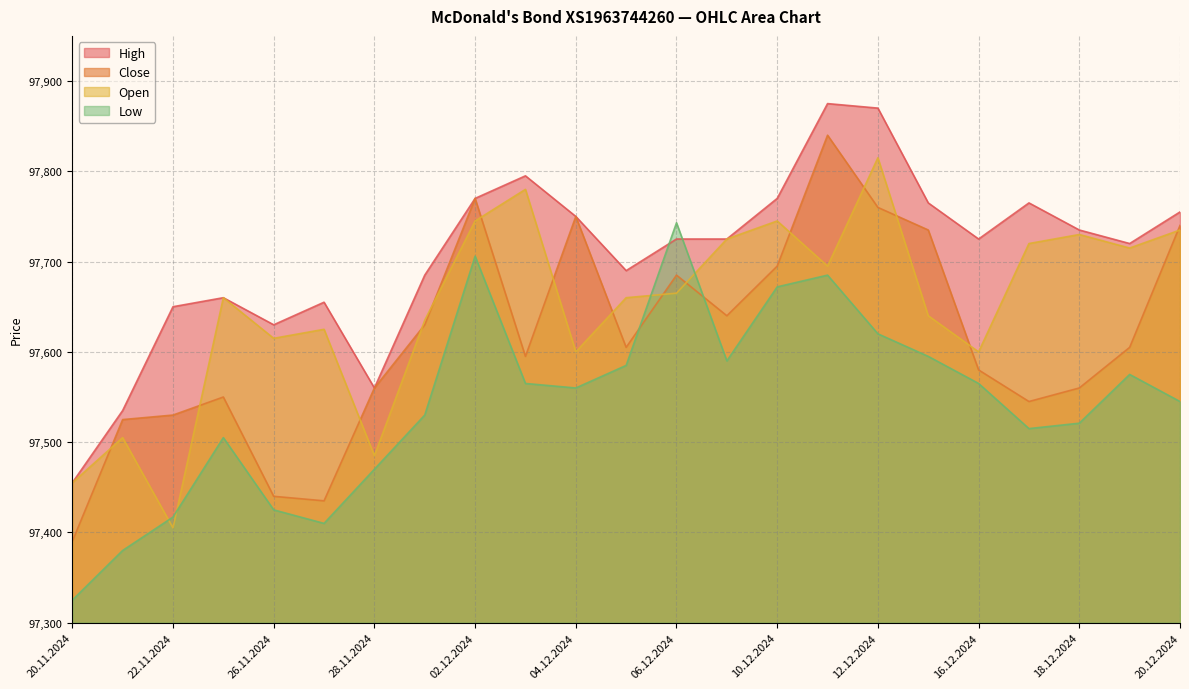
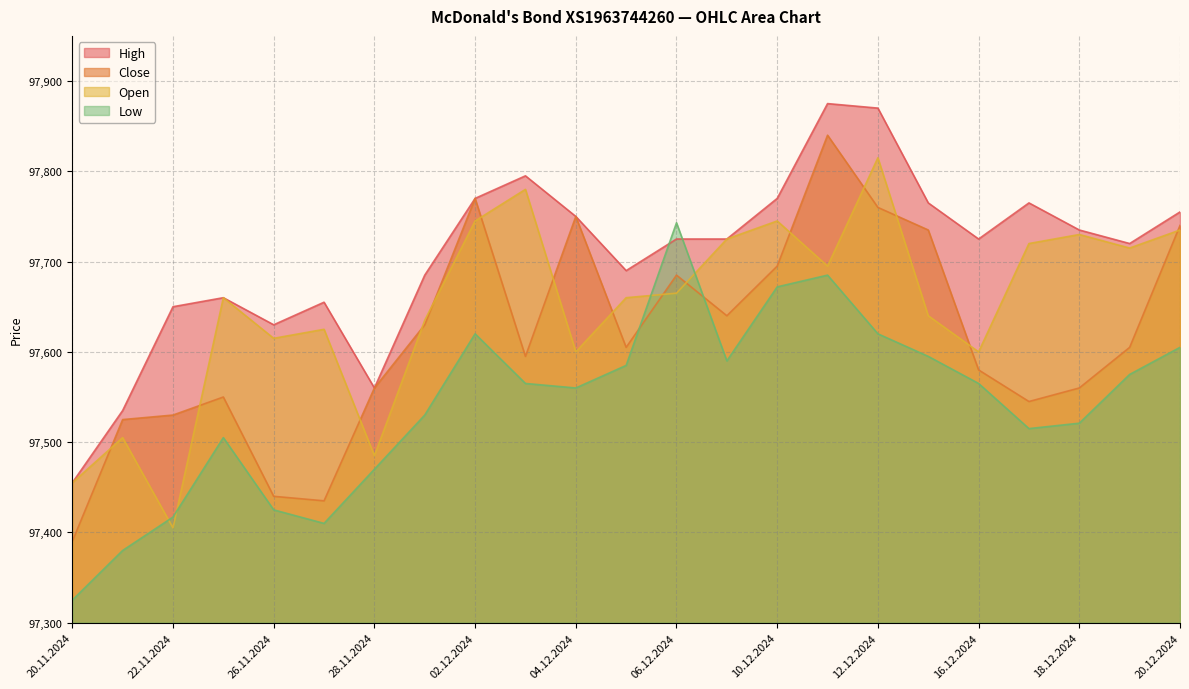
Low, 02.12.2024: 97,710 -> 97,620
Low, 20.12.2024: 97,550 -> 97,610
